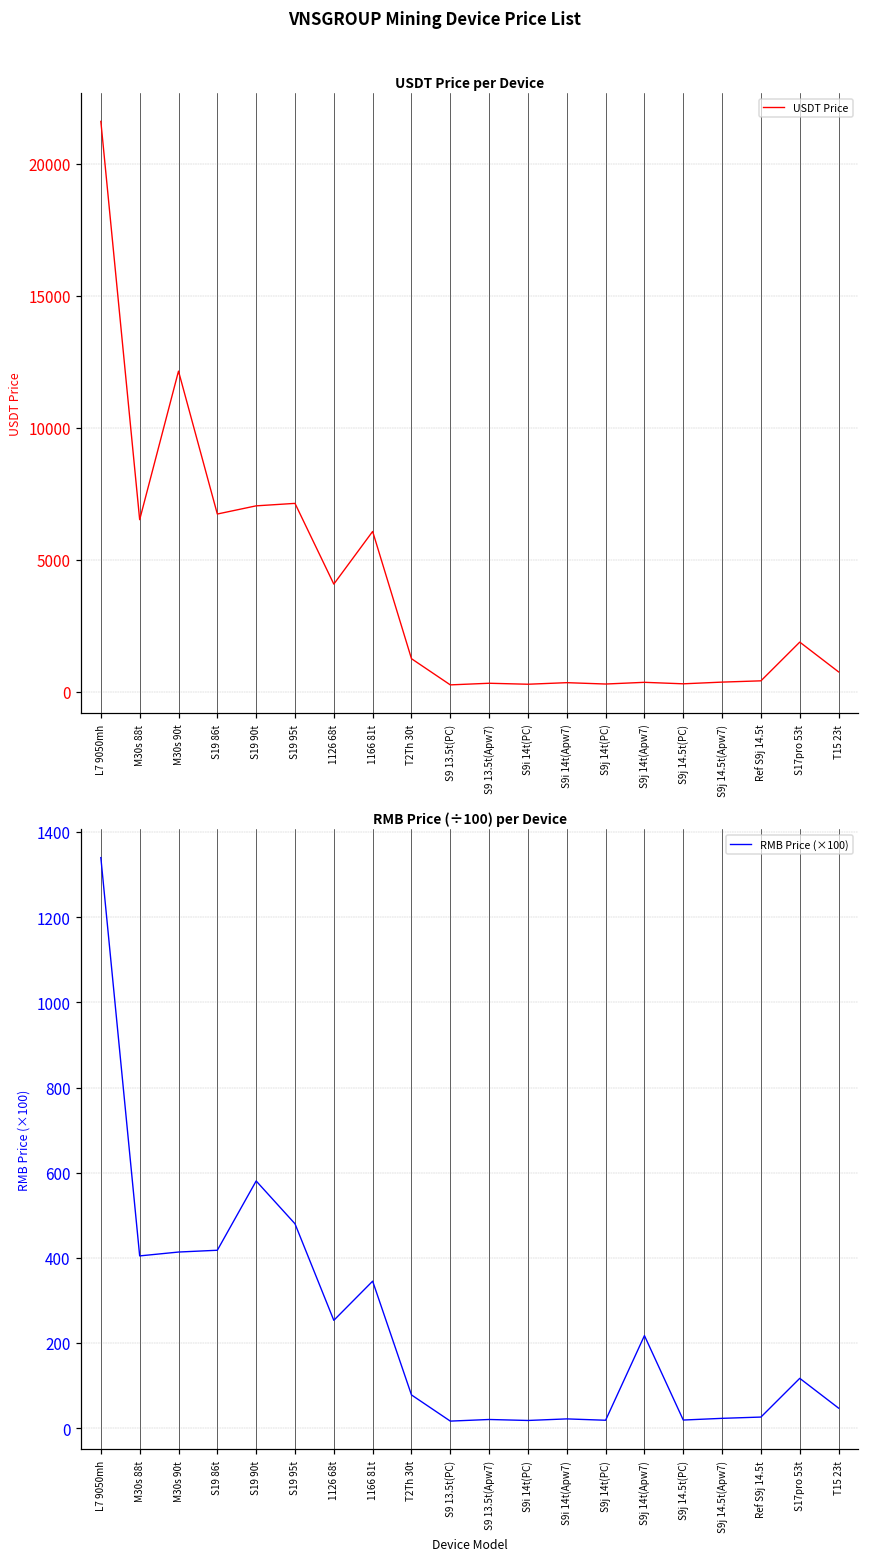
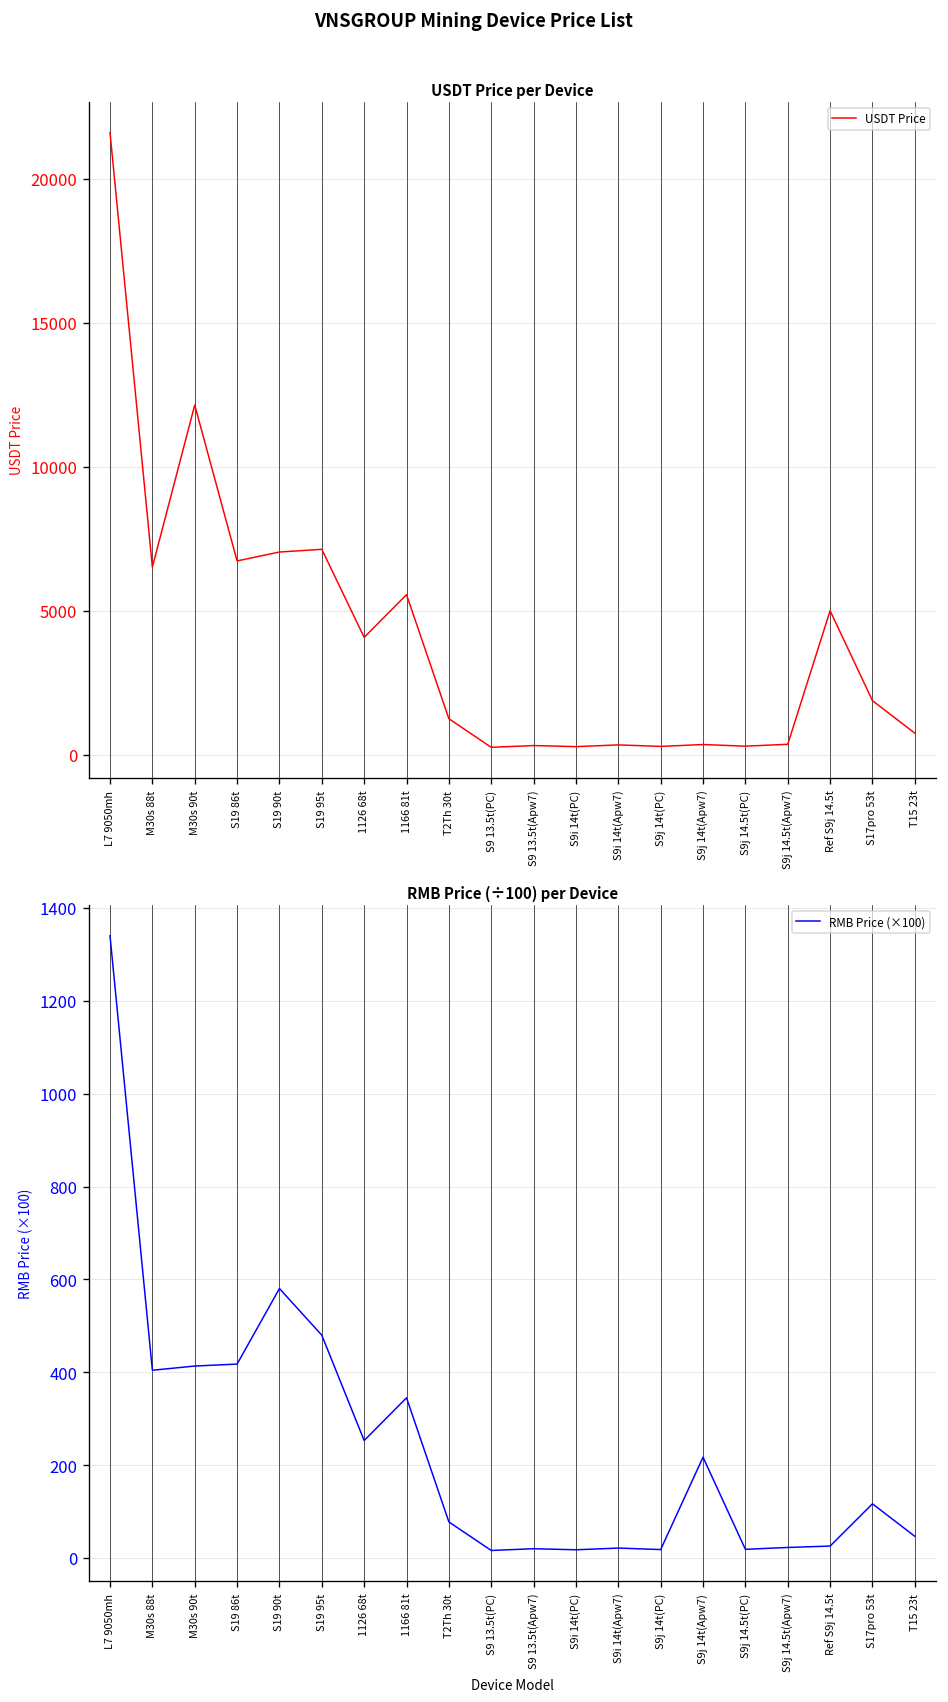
USDT Price per Device, 1166 81t: 6100 -> 5600
USDT Price per Device, Ref S9j 14.5t: 400 -> 5000
